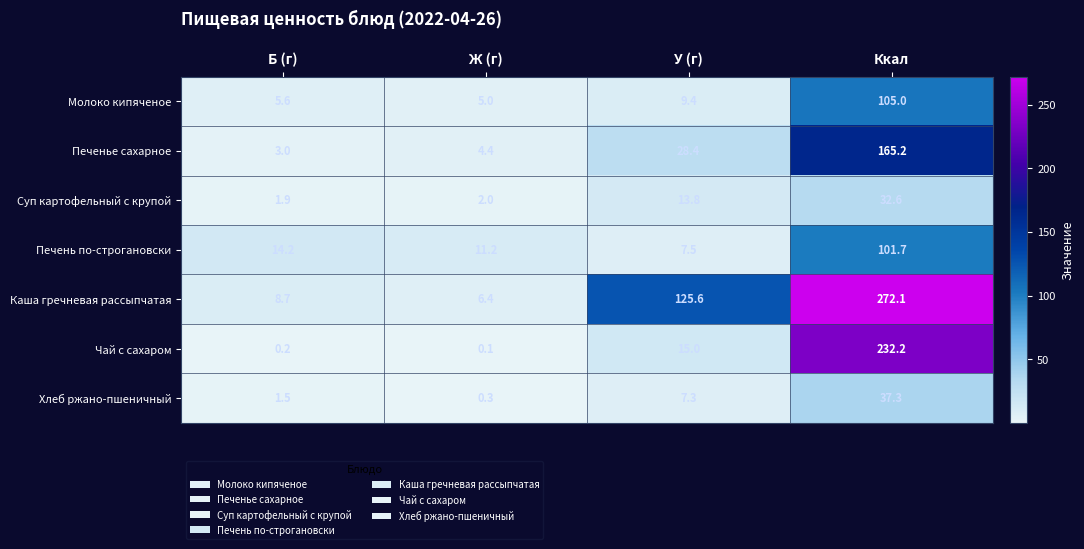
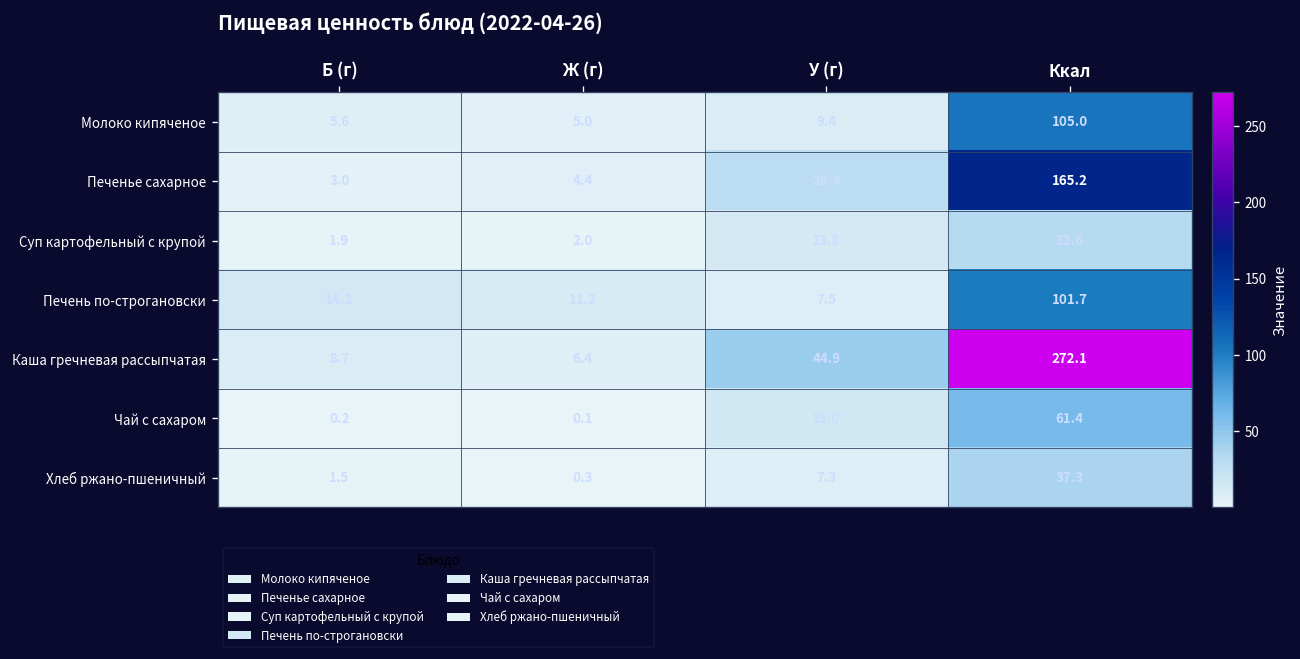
Каша гречневая рассыпчатая, У (г): 125.6 -> 44.9
Чай с сахаром, Ккал: 232.2 -> 61.4
